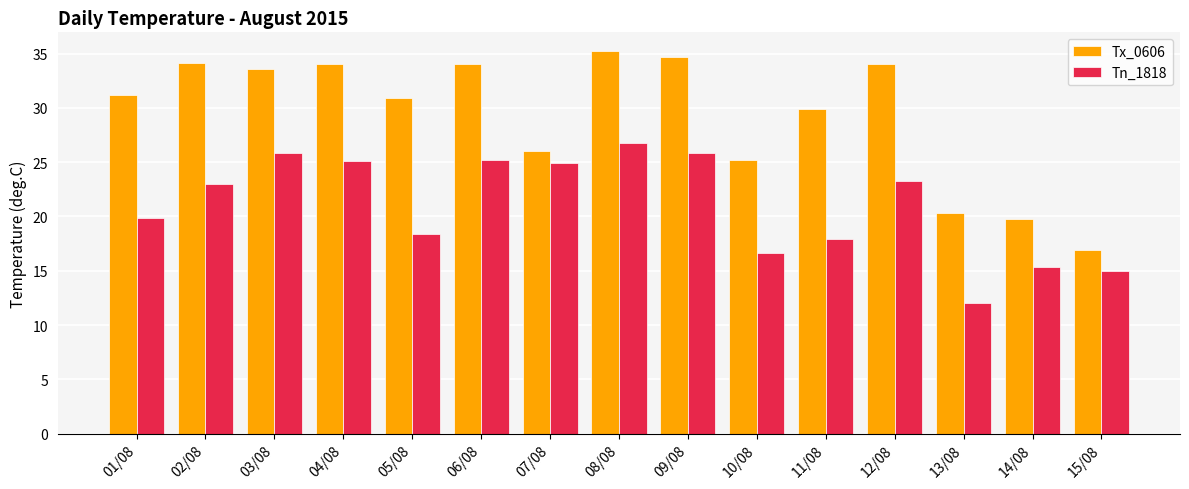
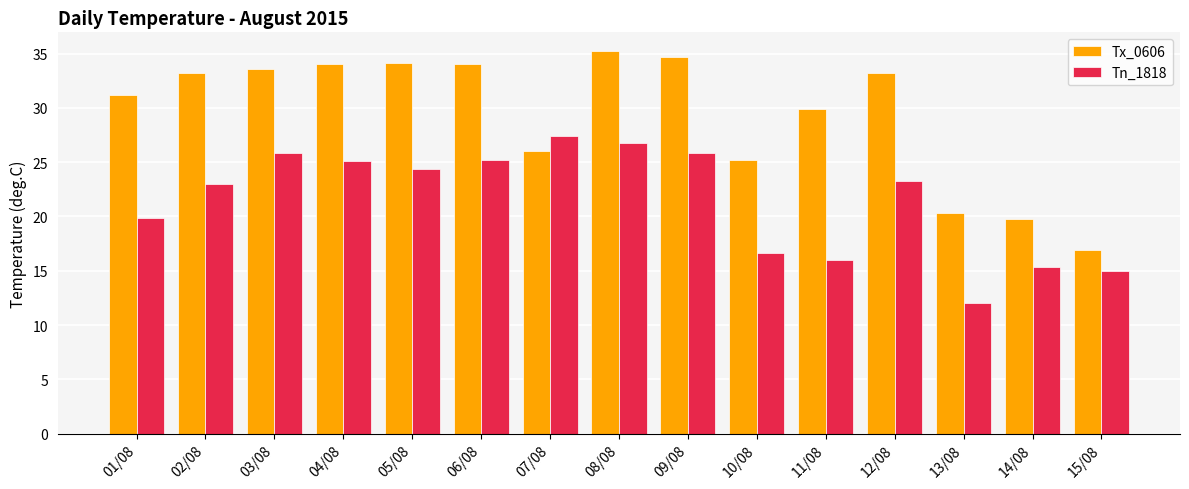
Tx_0606, 02/08: 34.1 -> 33.2
Tx_0606, 05/08: 30.9 -> 34.1
Tn_1818, 05/08: 18.4 -> 24.4
Tn_1818, 07/08: 24.9 -> 27.4
Tn_1818, 11/08: 17.9 -> 16.0
Tx_0606, 12/08: 34.0 -> 33.2
